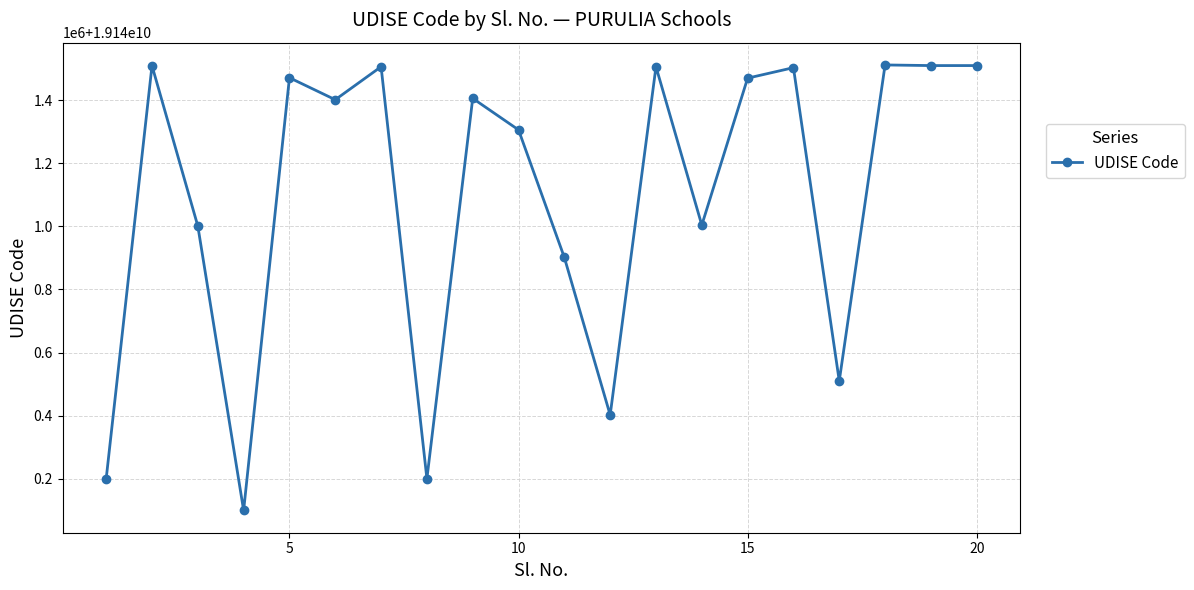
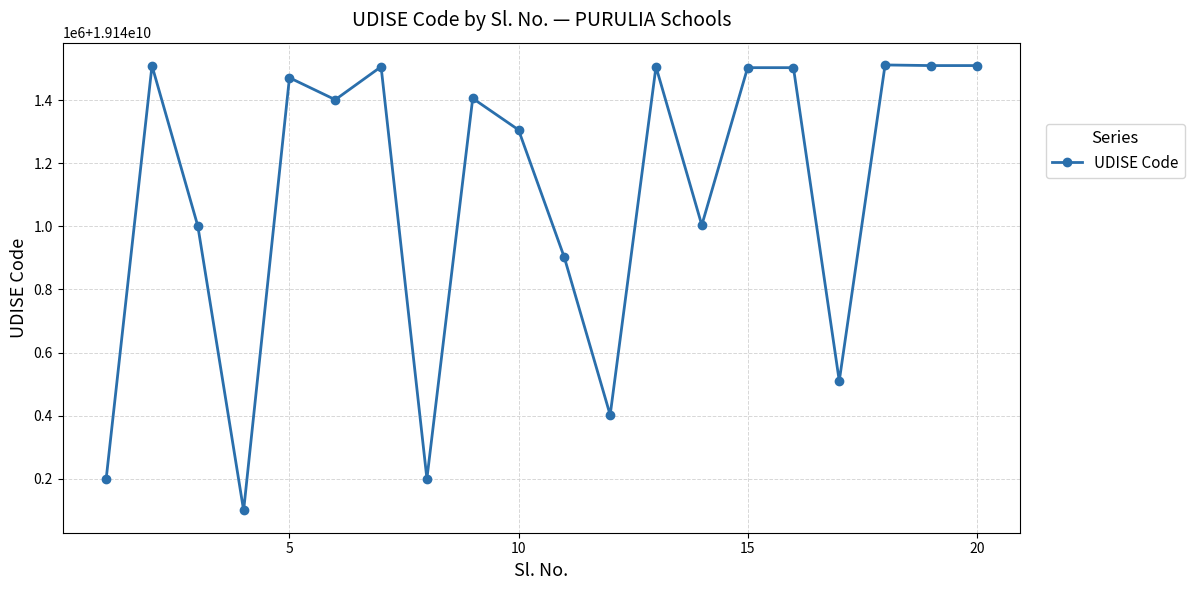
15: 19141470000 -> 19141500000
